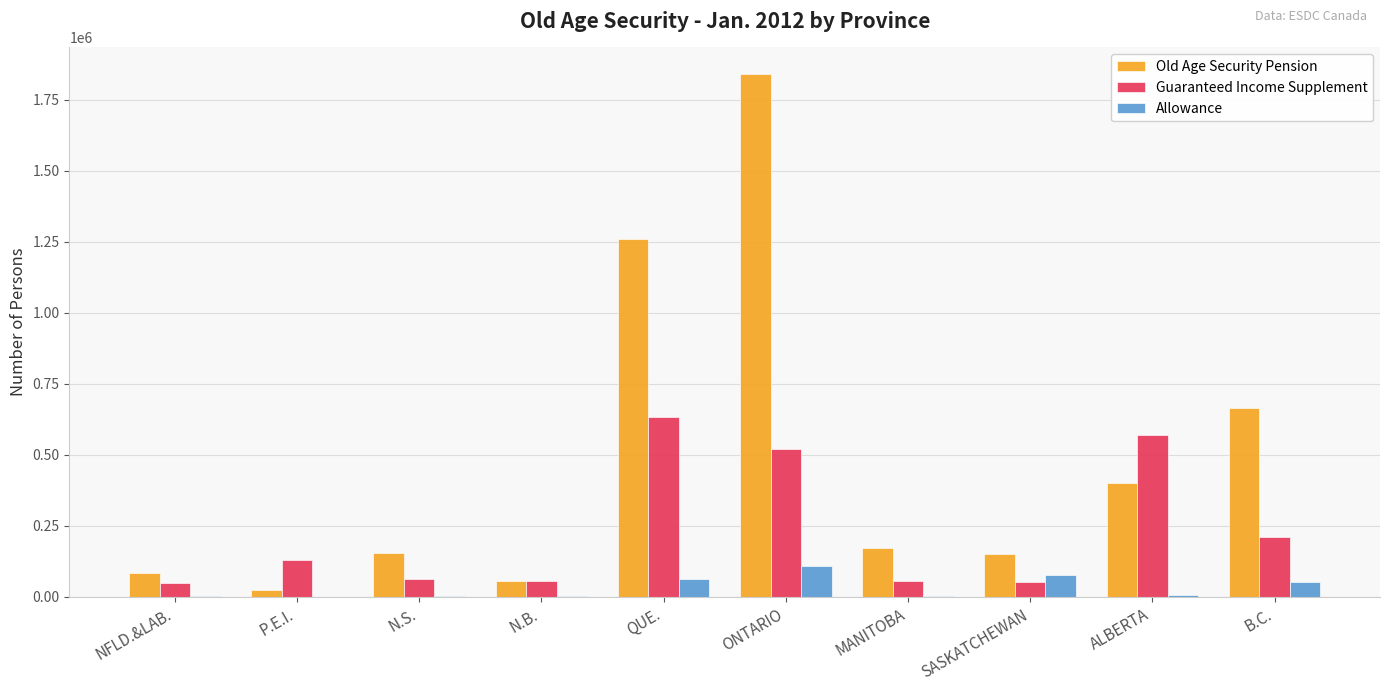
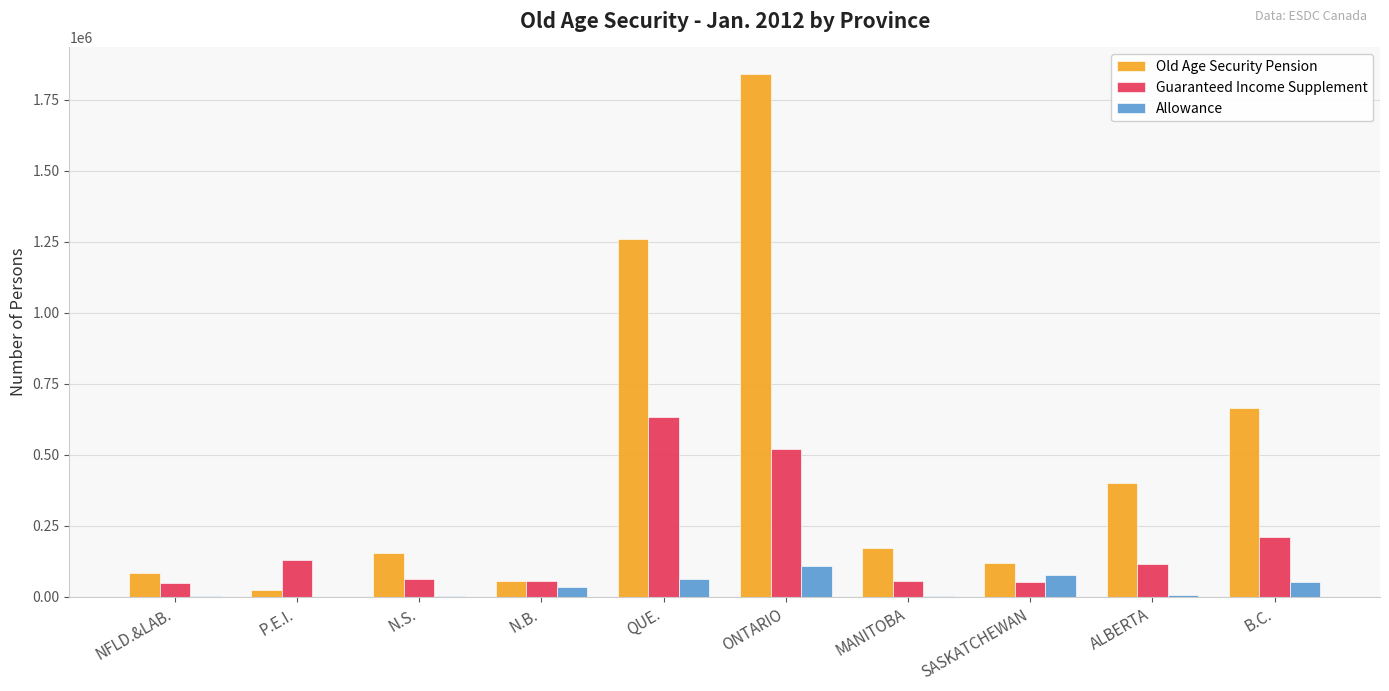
Allowance, N.B.: 0 -> 30000
Old Age Security Pension, SASKATCHEWAN: 150000 -> 120000
Guaranteed Income Supplement, ALBERTA: 570000 -> 120000
